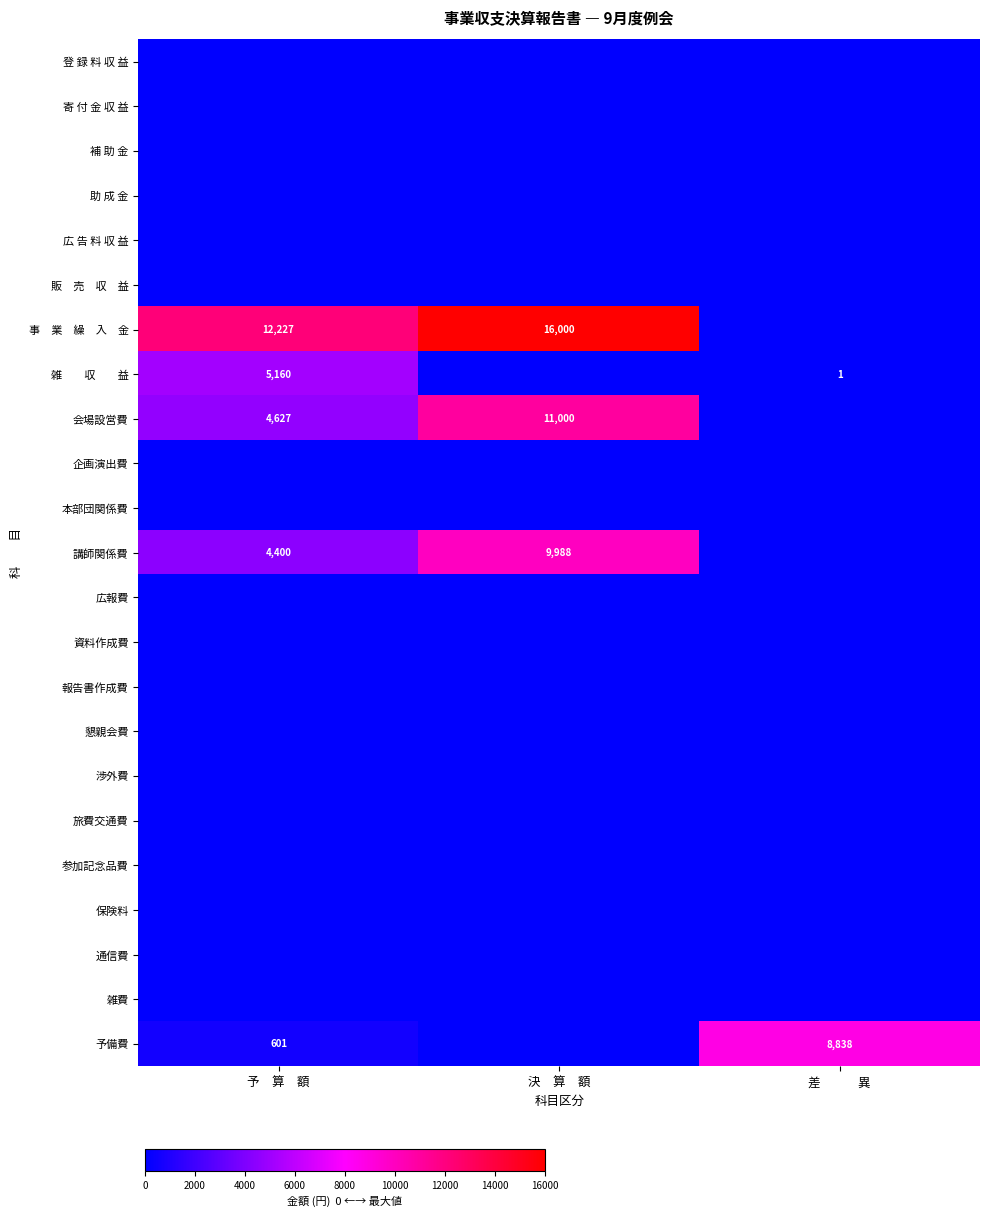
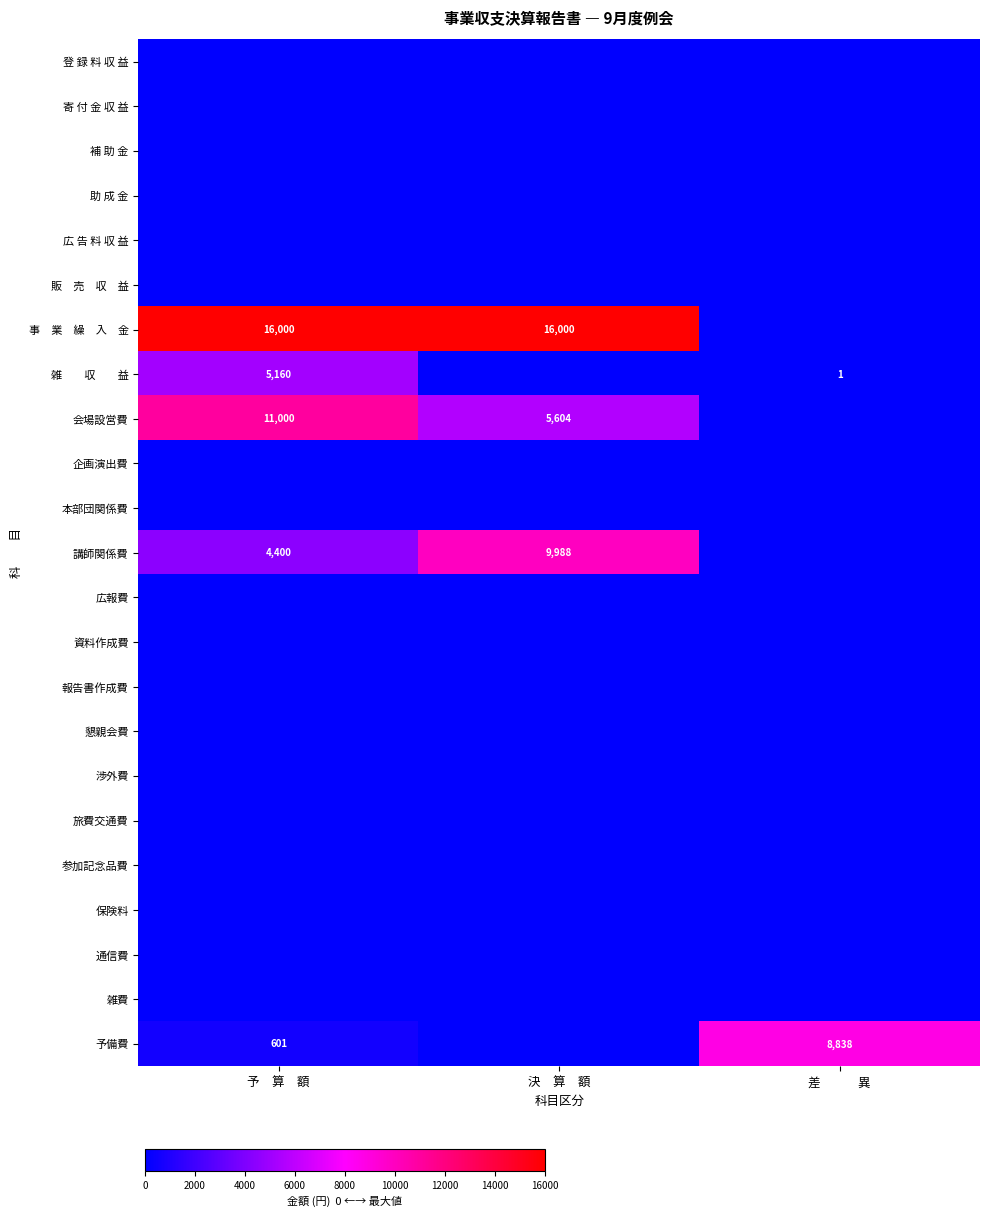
事 業 繰 入 金, 予 算 額: 12,227 -> 16,000
会場設営費, 予 算 額: 4,627 -> 11,000
会場設営費, 決 算 額: 11,000 -> 5,604
